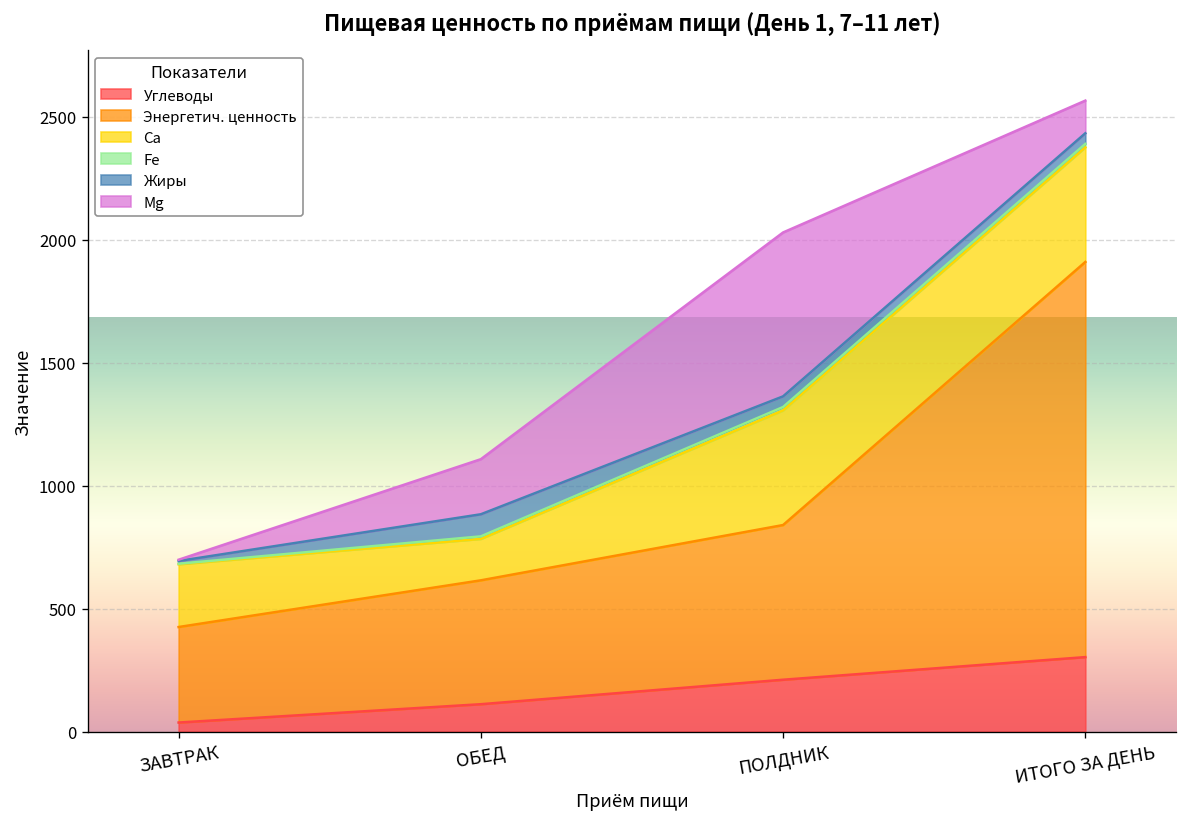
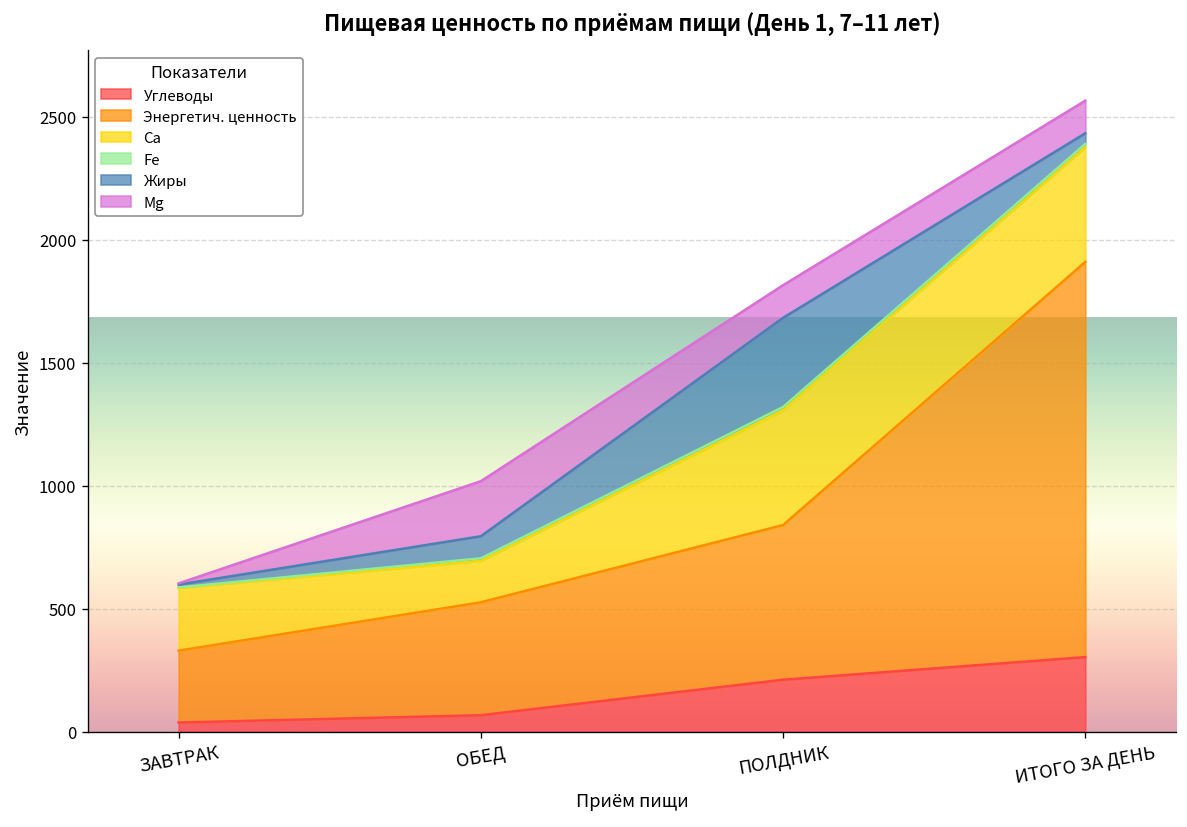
Энергетич. ценность, ЗАВТРАК: 390 -> 290
Углеводы, ОБЕД: 110 -> 70
Энергетич. ценность, ОБЕД: 500 -> 460
Жиры, ПОЛДНИК: 40 -> 360
Mg, ПОЛДНИК: 670 -> 130
